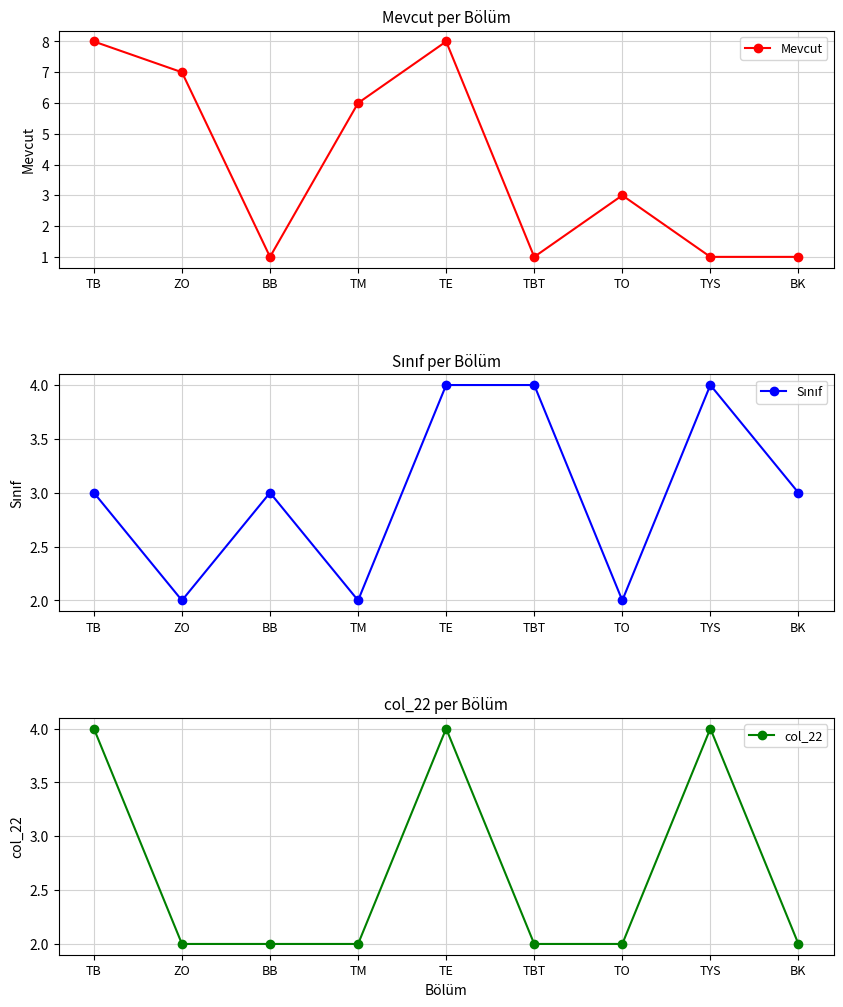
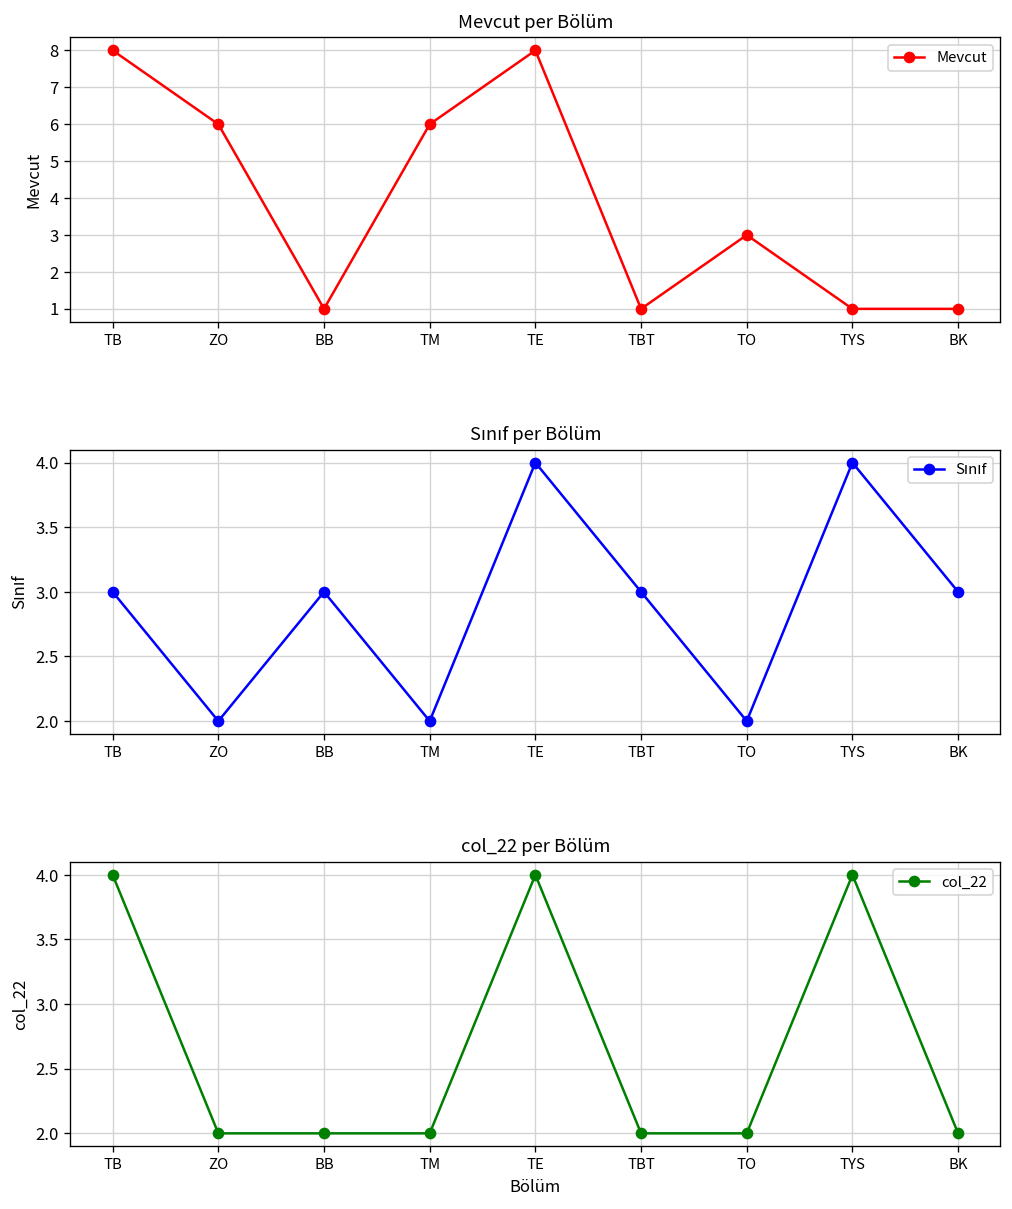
Mevcut per Bölüm, ZO: 7 -> 6
Sınıf per Bölüm, TBT: 4 -> 3
